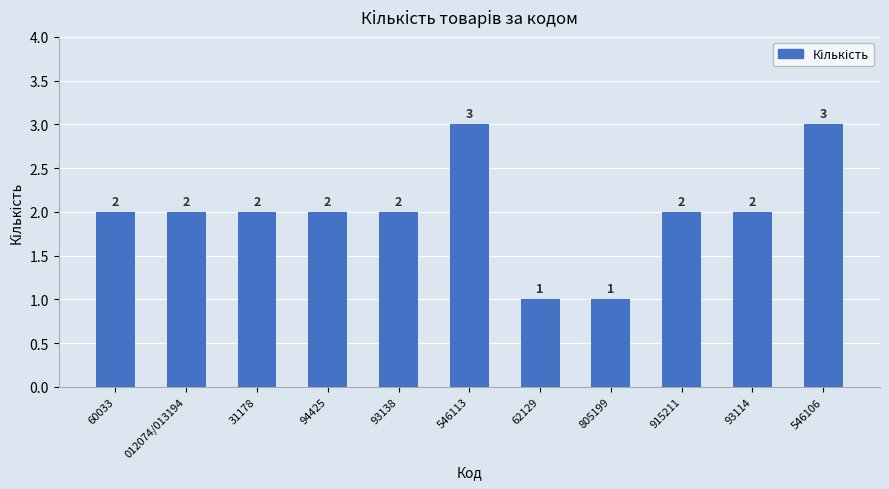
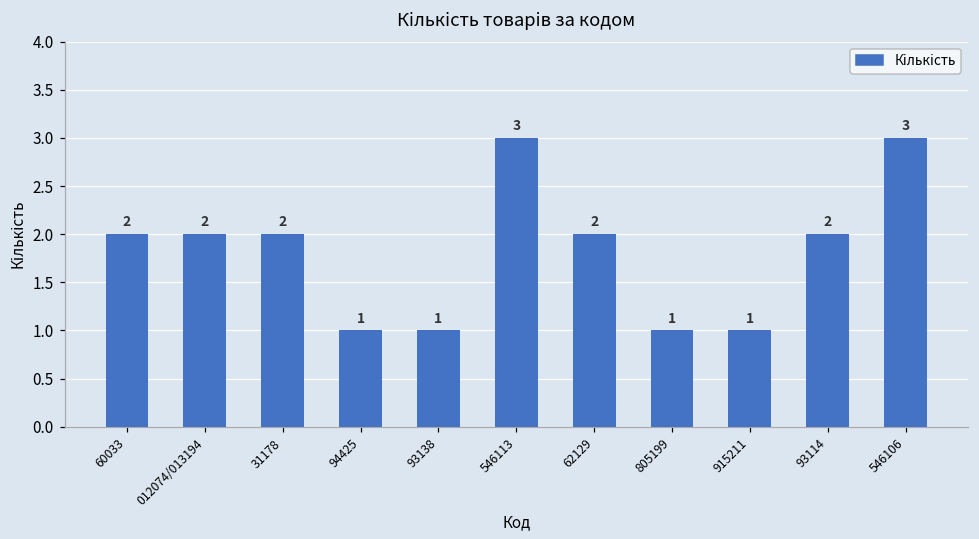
94425: 2 -> 1
93138: 2 -> 1
62129: 1 -> 2
915211: 2 -> 1
